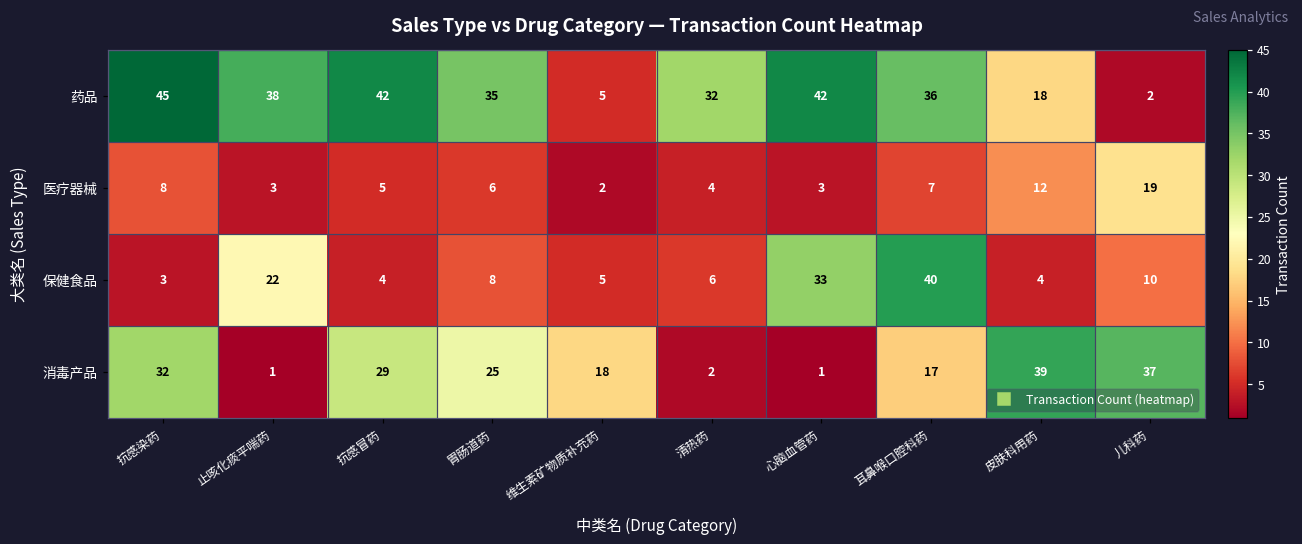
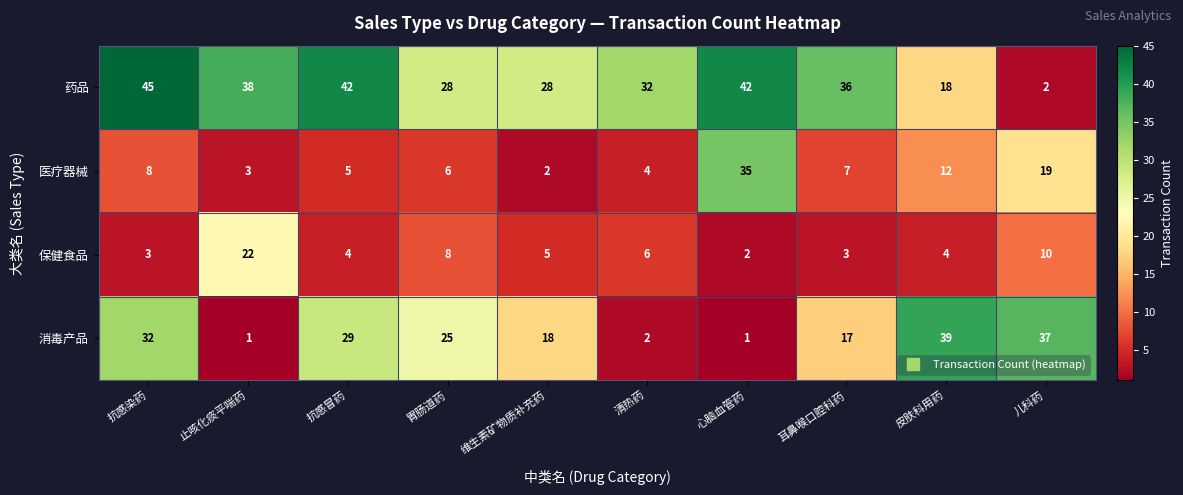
药品, 胃肠道药: 35 -> 28
药品, 维生素矿物质补充药: 5 -> 28
医疗器械, 心脑血管药: 3 -> 35
保健食品, 心脑血管药: 33 -> 2
保健食品, 耳鼻喉口腔科药: 40 -> 3
